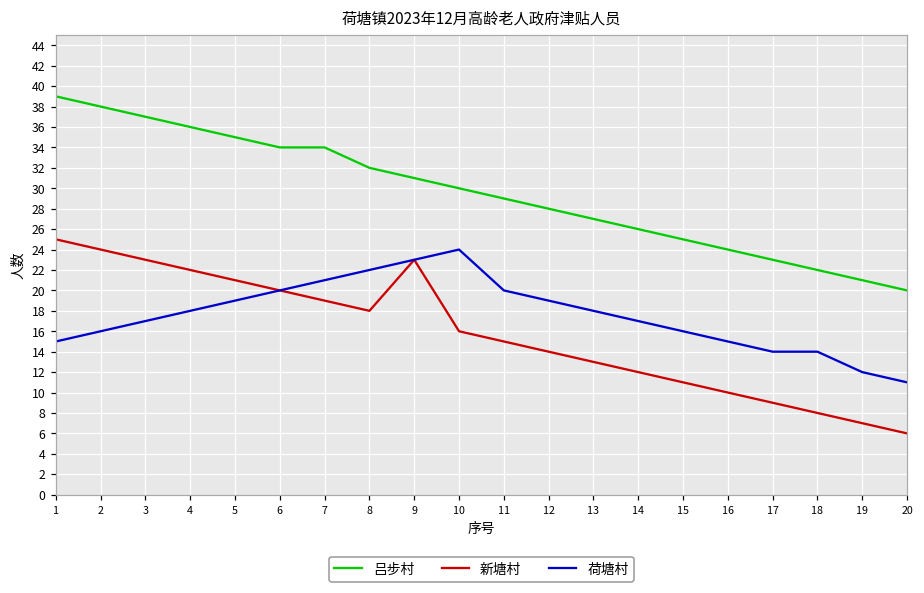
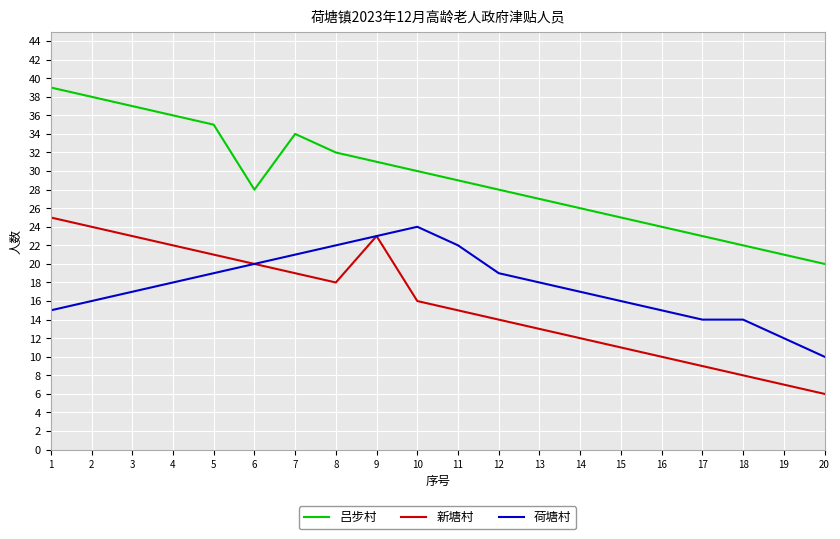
吕步村, 6: 34 -> 28
荷塘村, 11: 20 -> 22
荷塘村, 20: 11 -> 10
